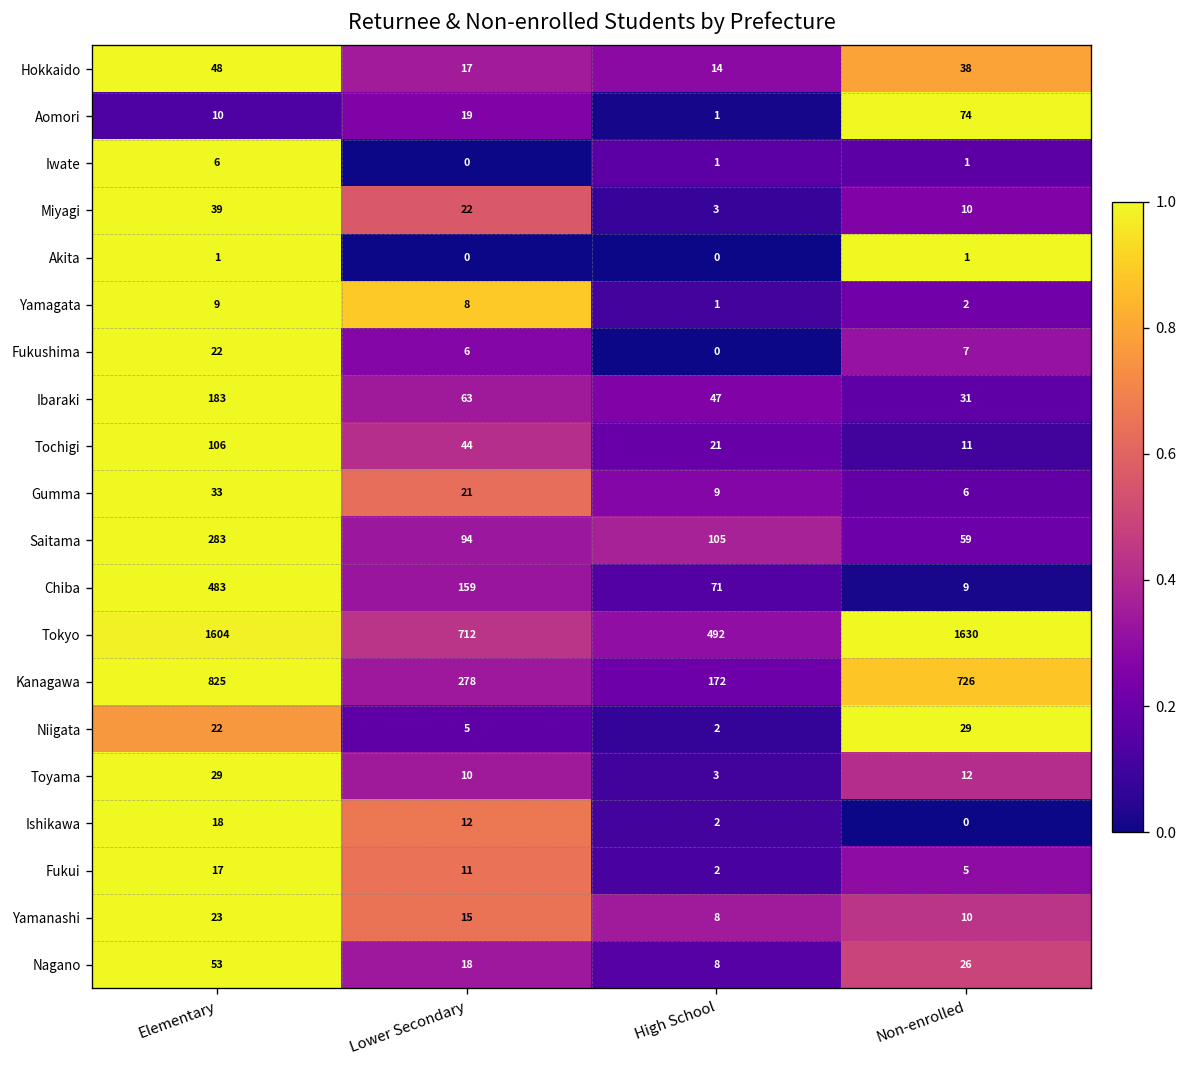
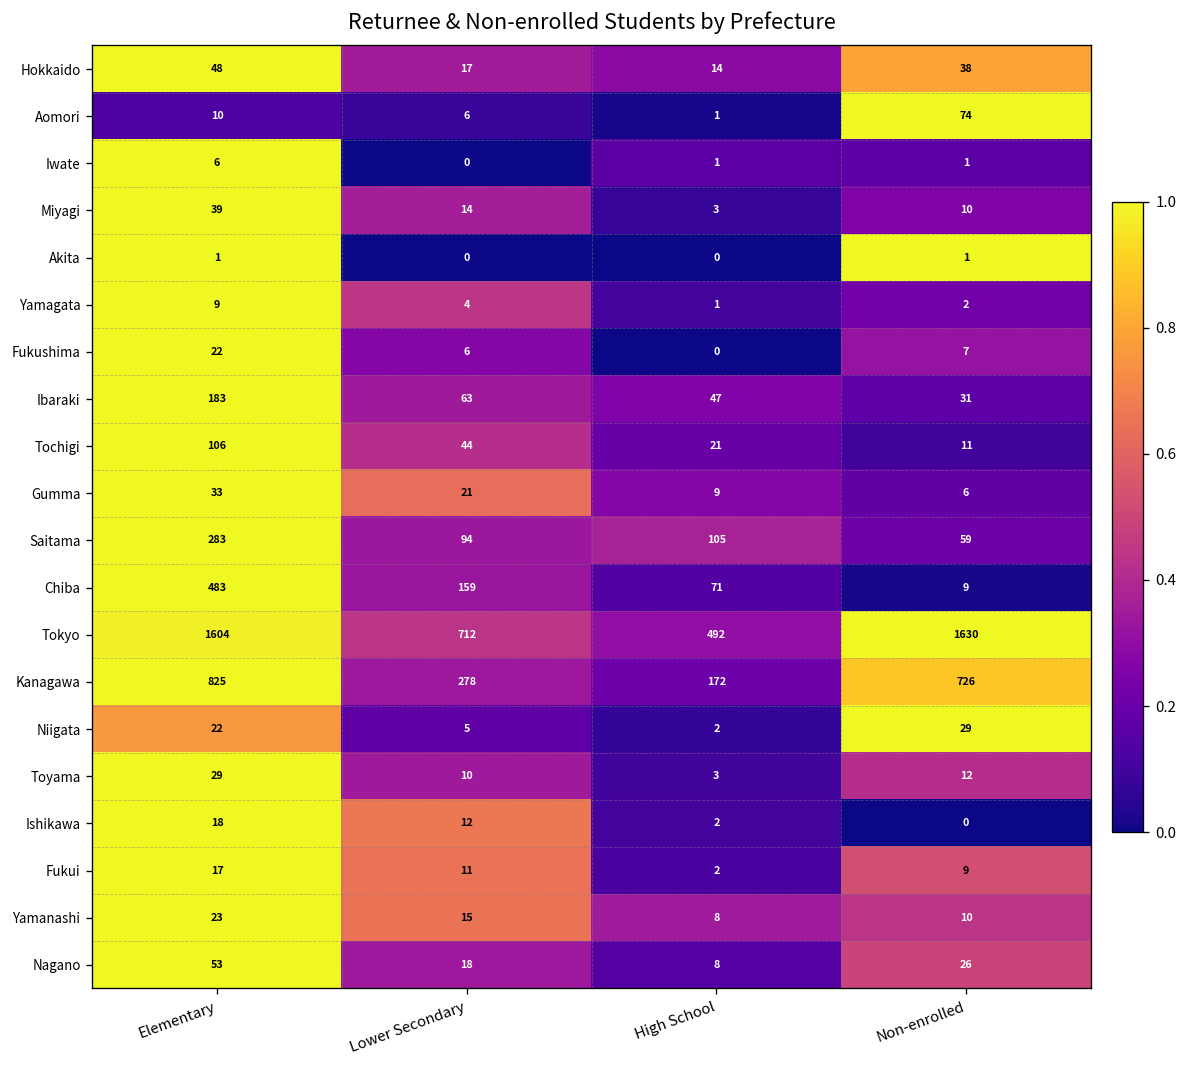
Aomori, Lower Secondary: 19 -> 6
Miyagi, Lower Secondary: 22 -> 14
Yamagata, Lower Secondary: 8 -> 4
Fukui, Non-enrolled: 5 -> 9
